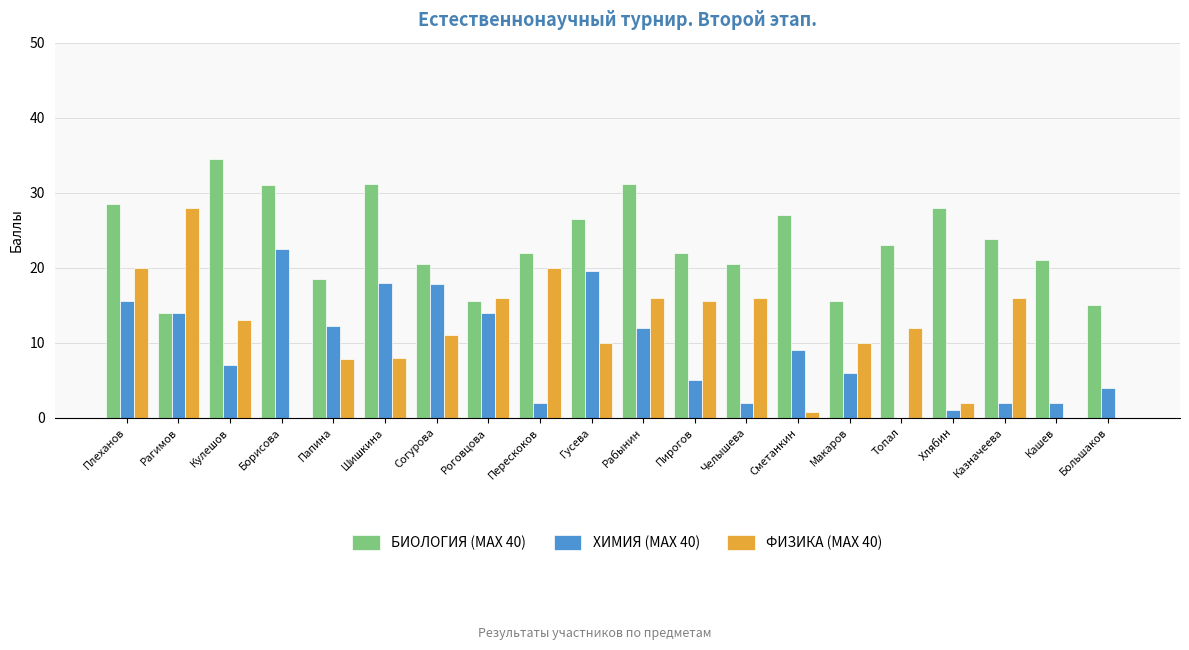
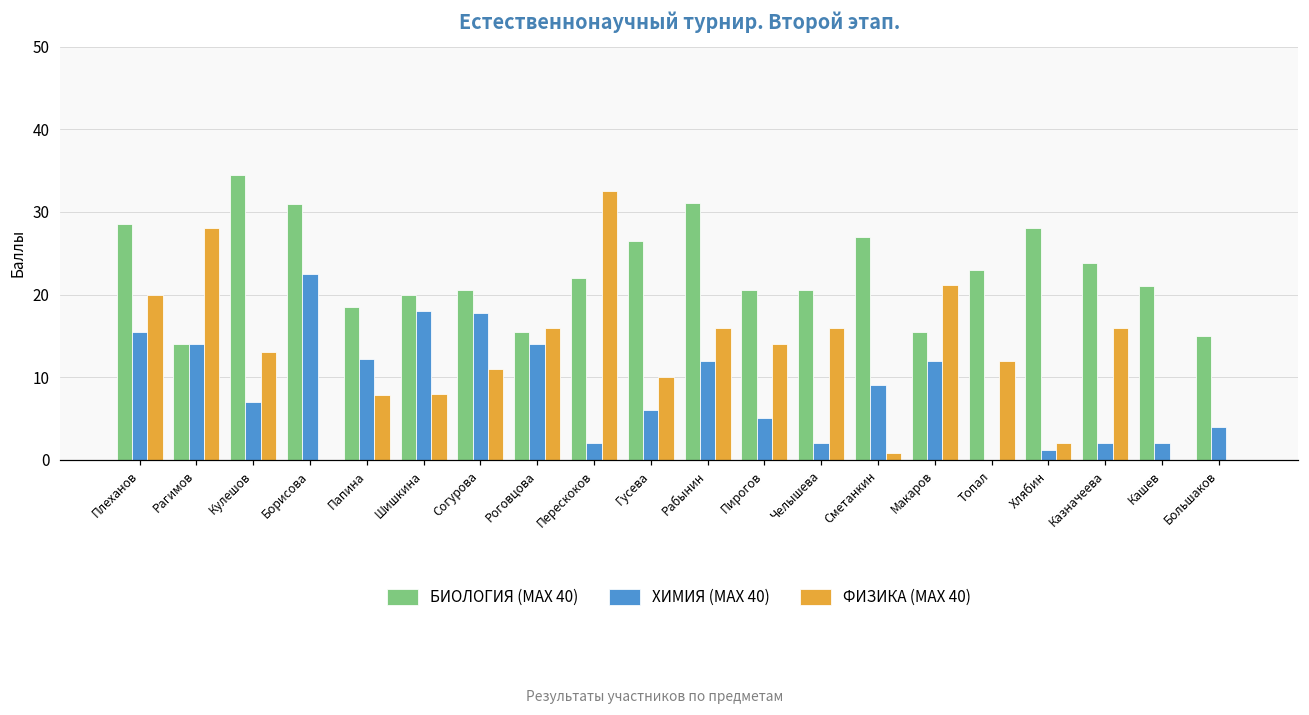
БИОЛОГИЯ (MAX 40), Шишкина: 31 -> 20
ФИЗИКА (MAX 40), Перескоков: 20 -> 33
ХИМИЯ (MAX 40), Гусева: 20 -> 6
БИОЛОГИЯ (MAX 40), Пирогов: 22 -> 21
ФИЗИКА (MAX 40), Пирогов: 16 -> 14
ХИМИЯ (MAX 40), Макаров: 6 -> 12
ФИЗИКА (MAX 40), Макаров: 10 -> 21
